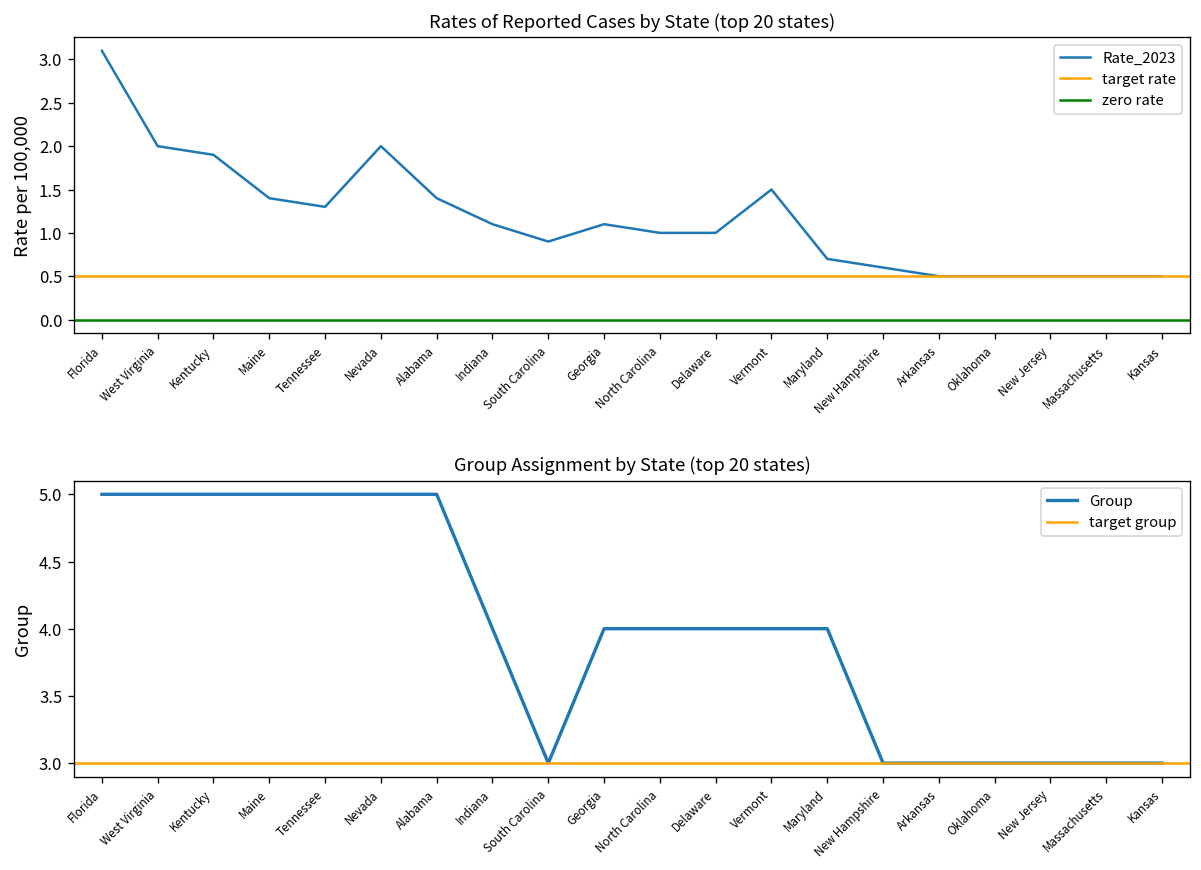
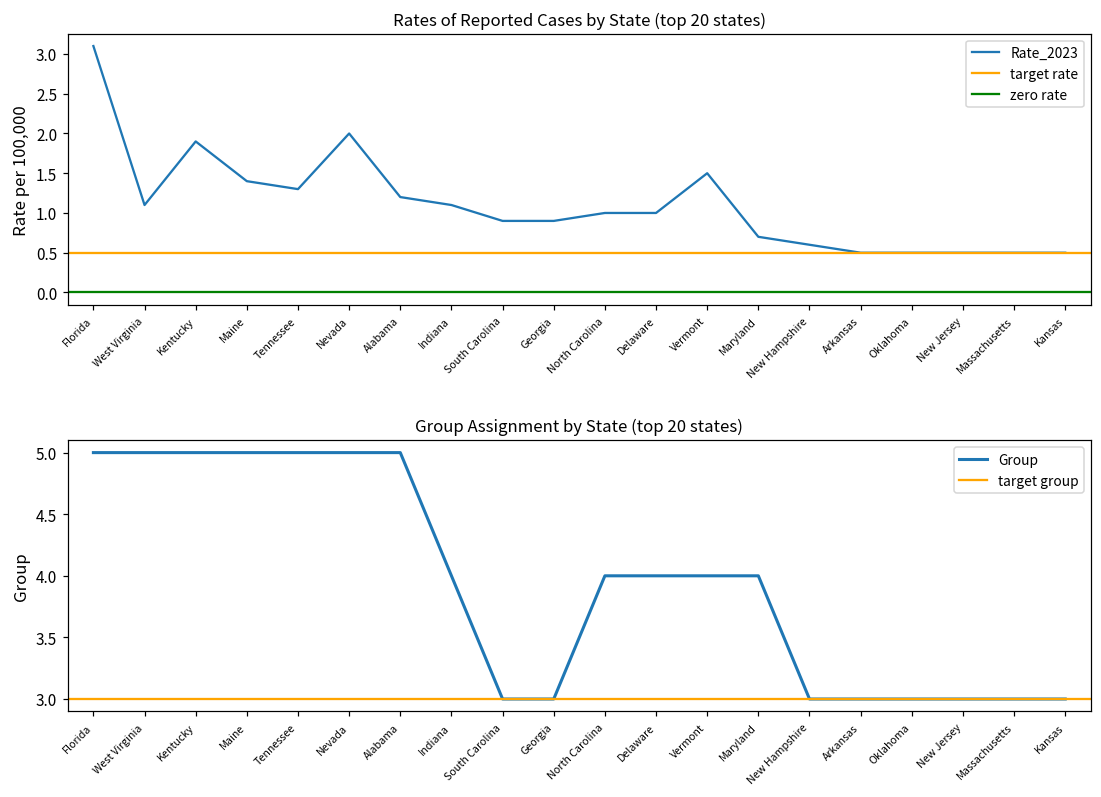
Rates of Reported Cases by State (top 20 states), West Virginia: 2.0 -> 1.1
Rates of Reported Cases by State (top 20 states), Alabama: 1.4 -> 1.2
Rates of Reported Cases by State (top 20 states), Georgia: 1.1 -> 0.9
Group Assignment by State (top 20 states), Georgia: 4 -> 3
